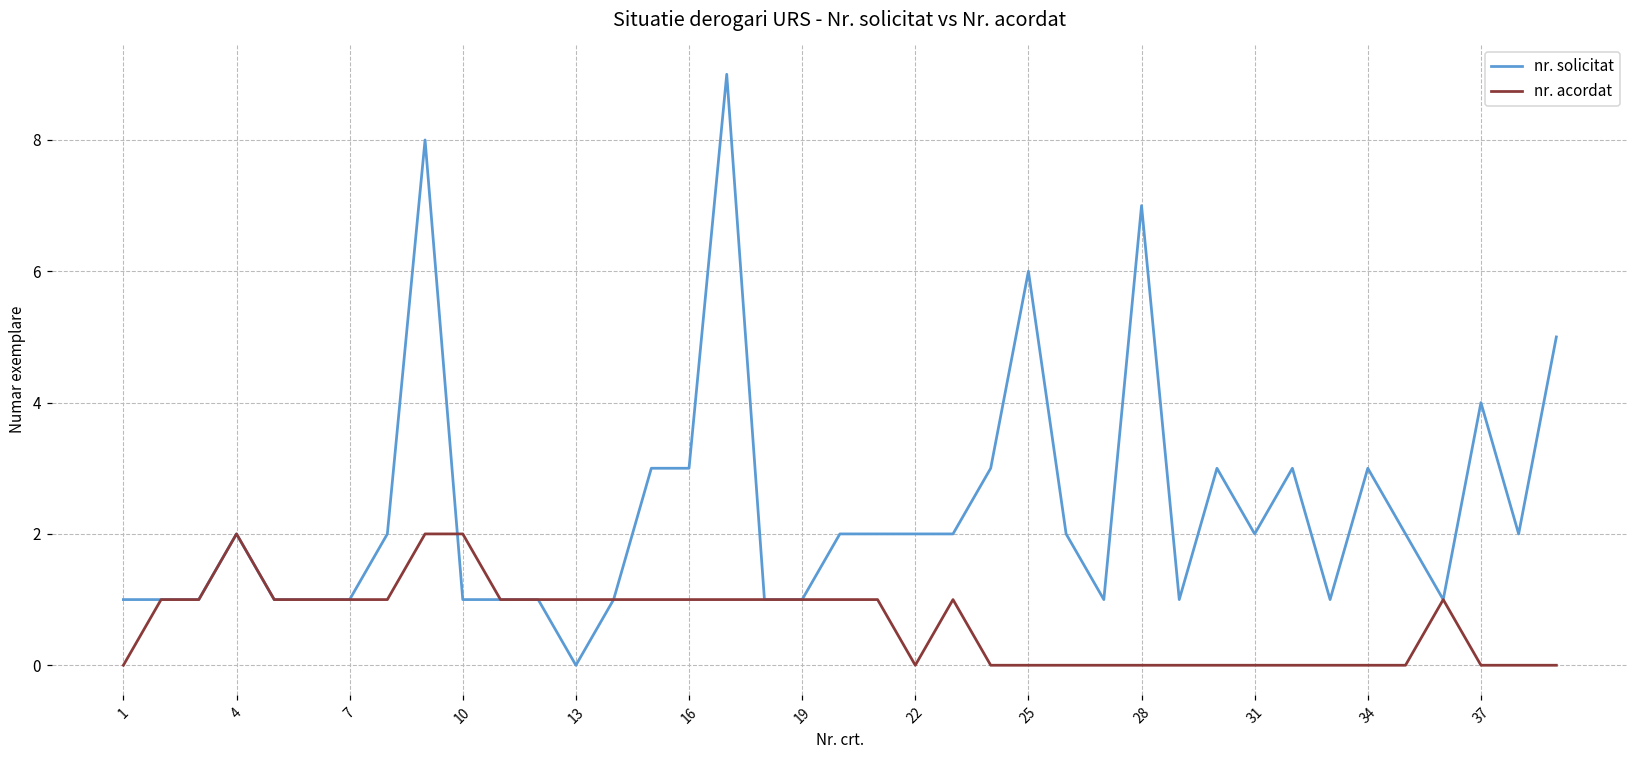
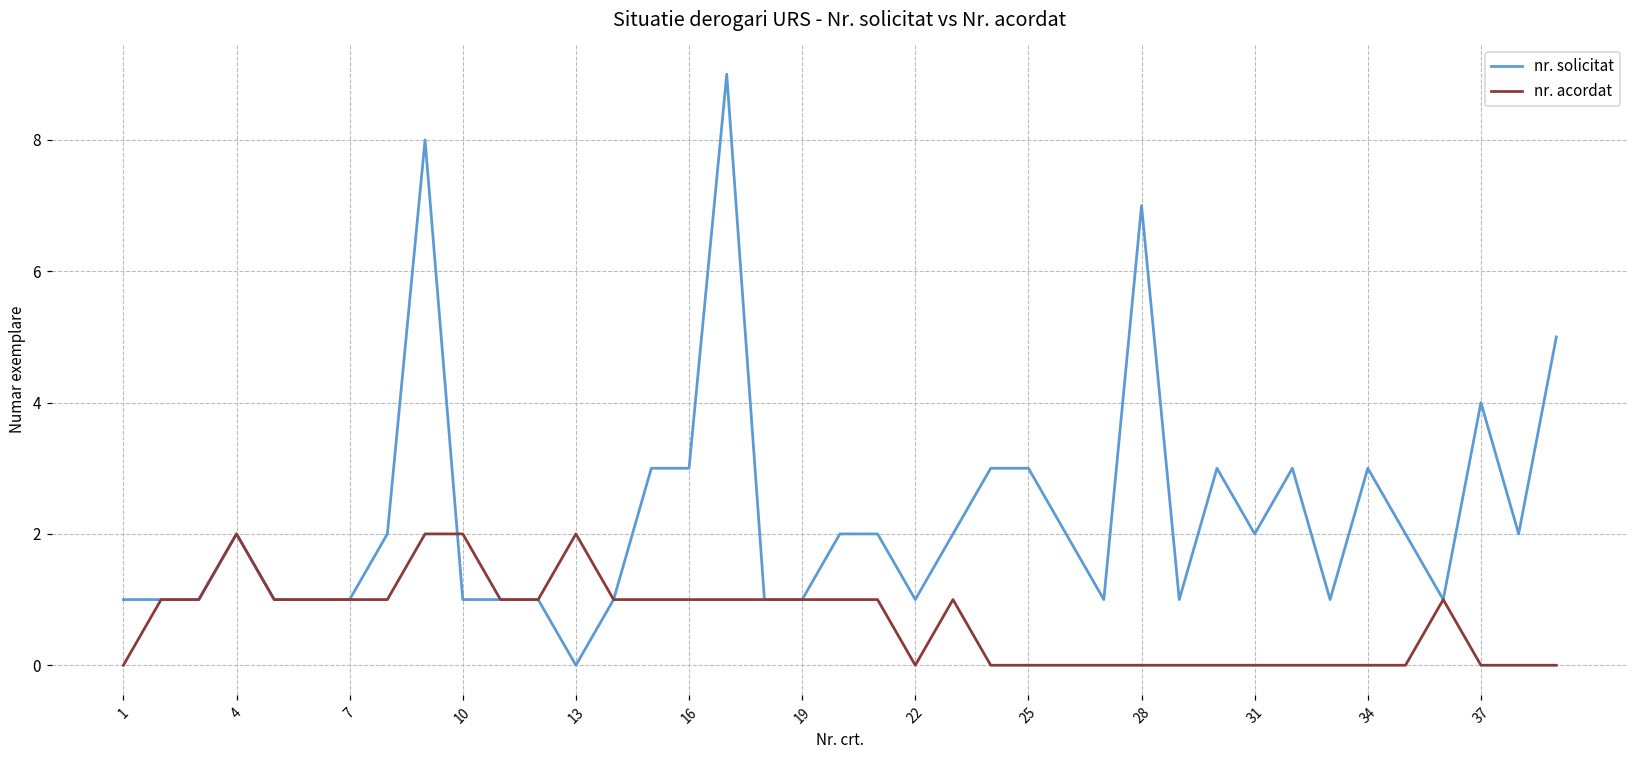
nr. acordat, 13: 1 -> 2
nr. solicitat, 22: 2 -> 1
nr. solicitat, 25: 6 -> 3
